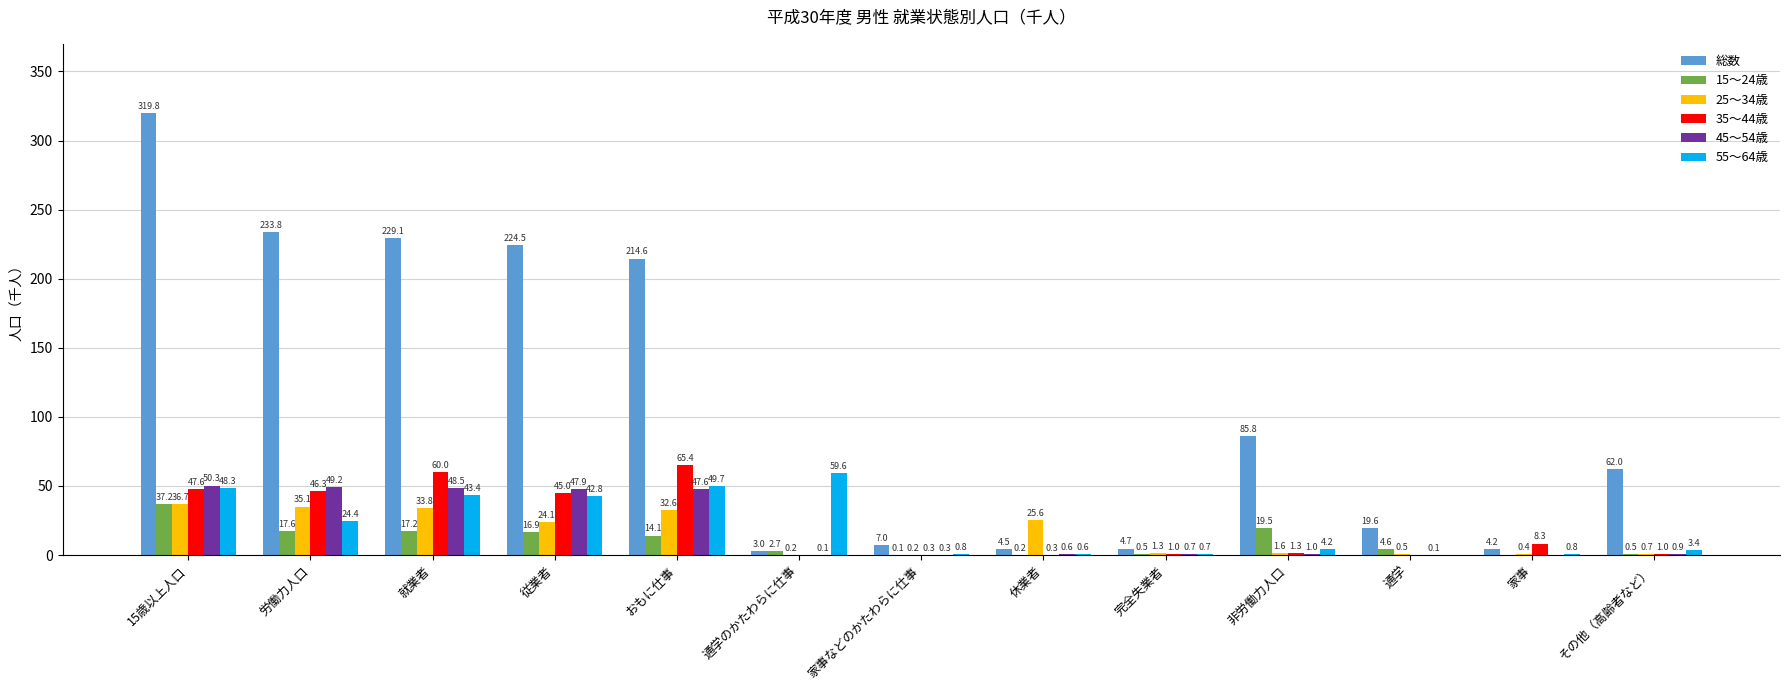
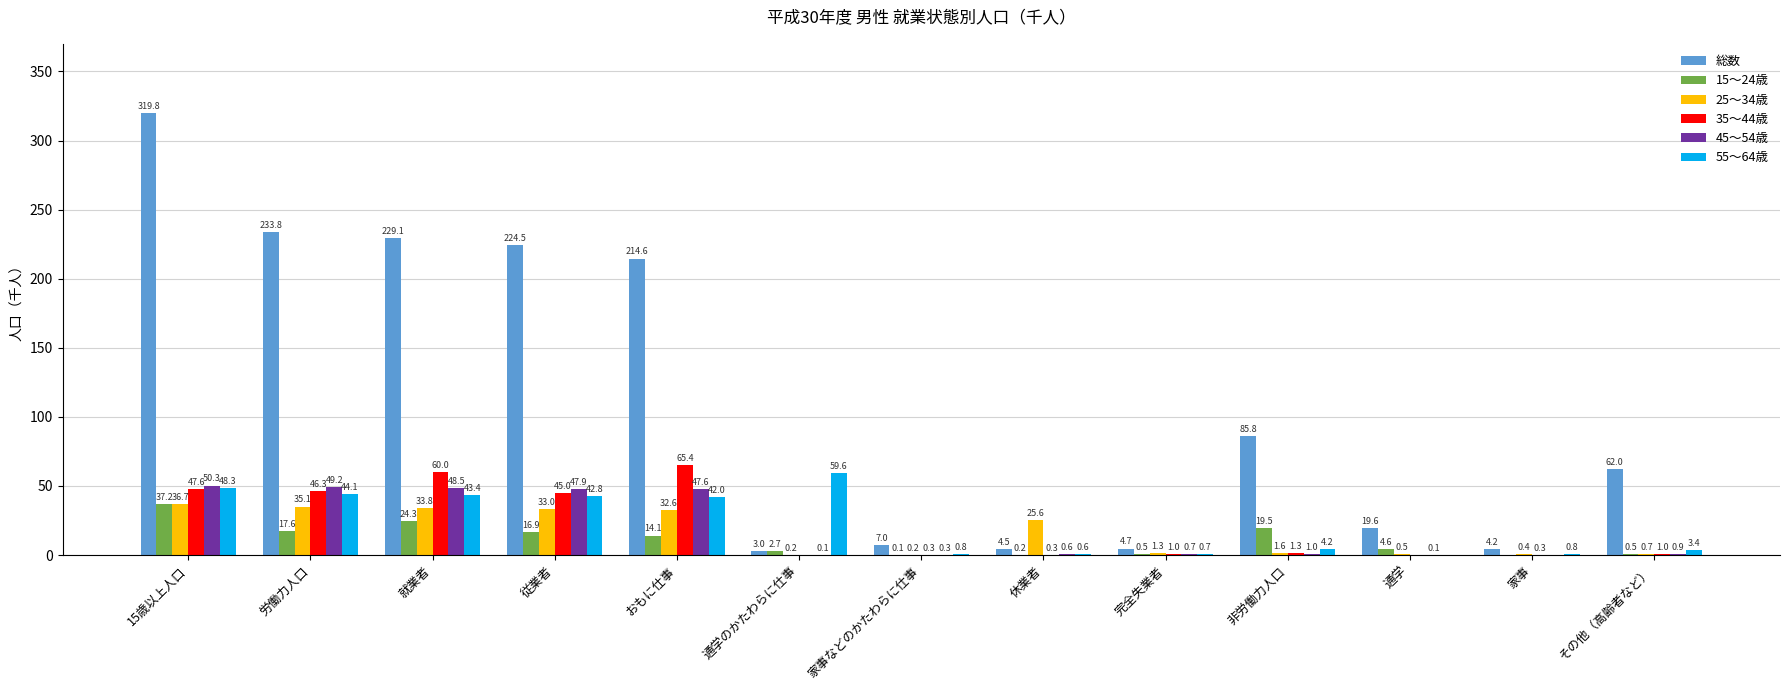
55～64歳, 労働力人口: 24.4 -> 44.1
15～24歳, 就業者: 17.2 -> 24.3
25～34歳, 従業者: 24.1 -> 33.0
55～64歳, おもに仕事: 49.7 -> 42.0
35～44歳, 家事: 8.3 -> 0.3
